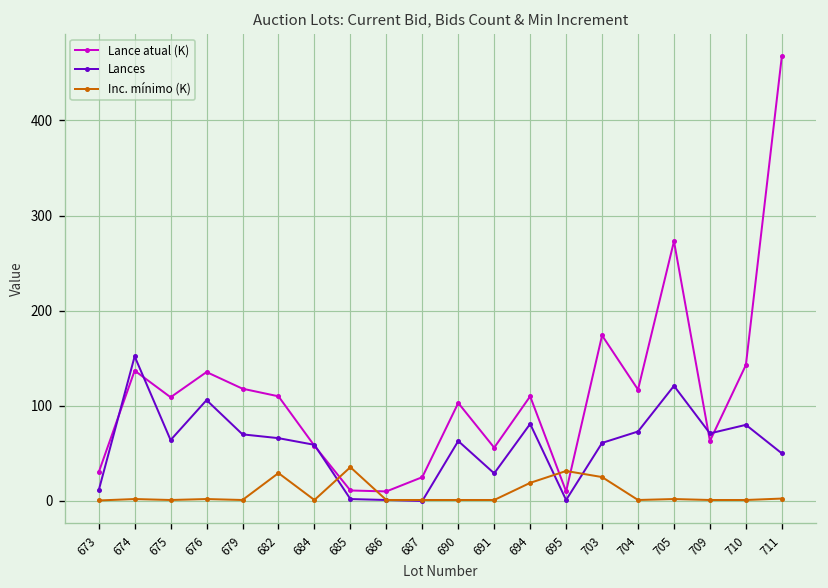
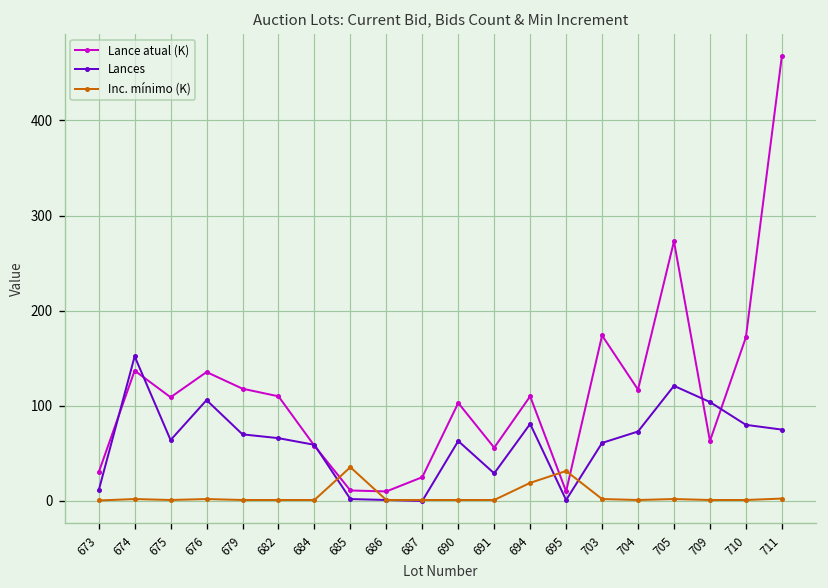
Inc. mínimo (K), 682: 30 -> 0
Inc. mínimo (K), 703: 30 -> 0
Lances, 709: 70 -> 100
Lance atual (K), 710: 140 -> 170
Lances, 711: 50 -> 80
